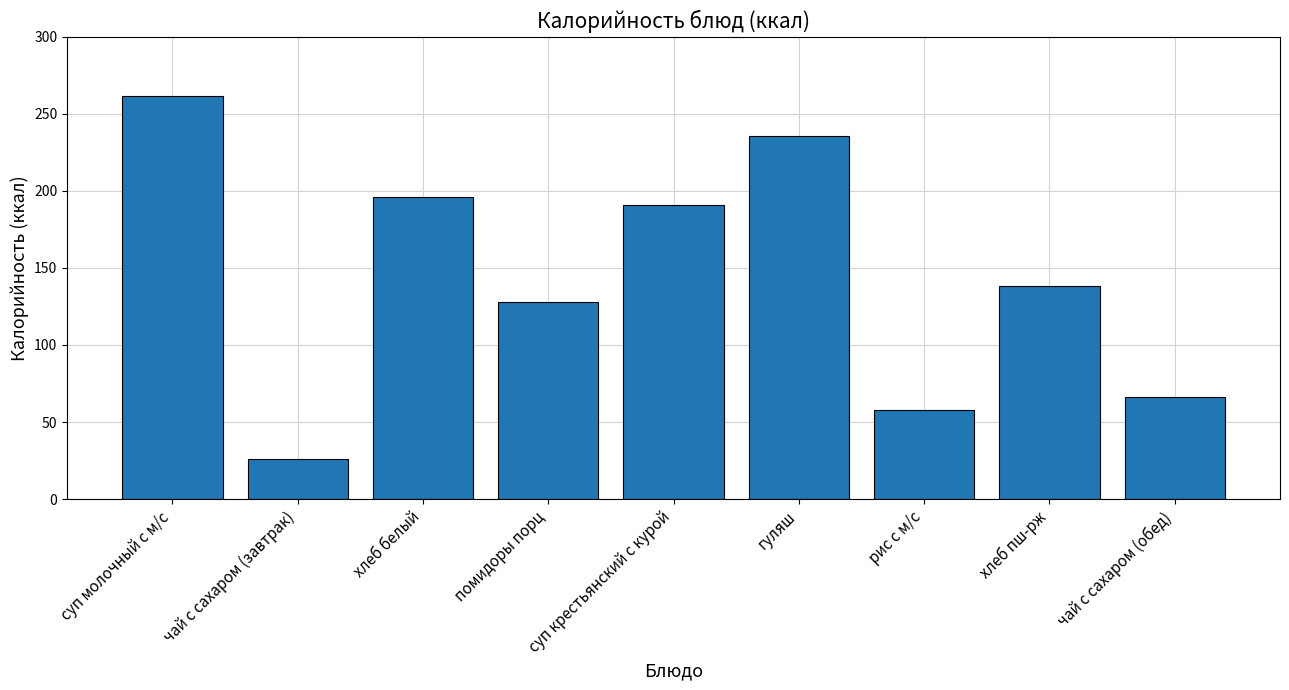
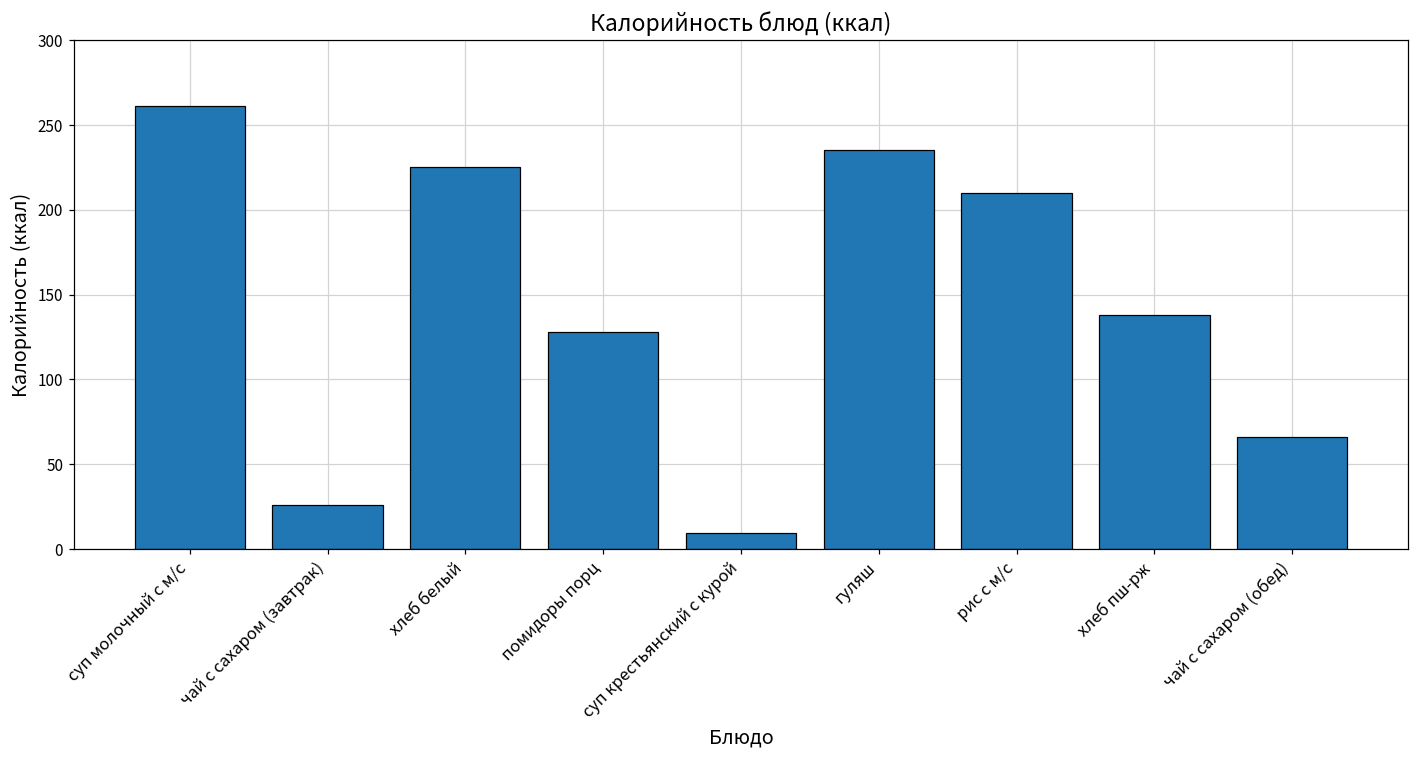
хлеб белый: 196 -> 225
суп крестьянский с курой: 191 -> 9
рис с м/с: 58 -> 210
